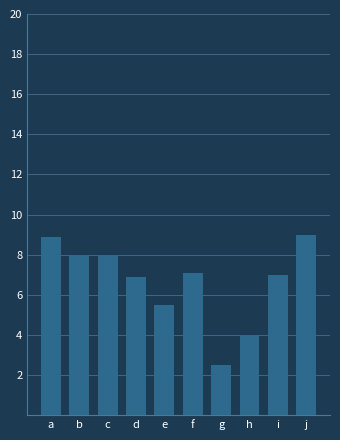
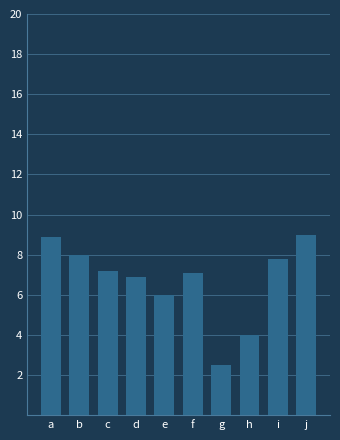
c: 8.0 -> 7.2
e: 5.5 -> 6.0
i: 7.0 -> 7.8
